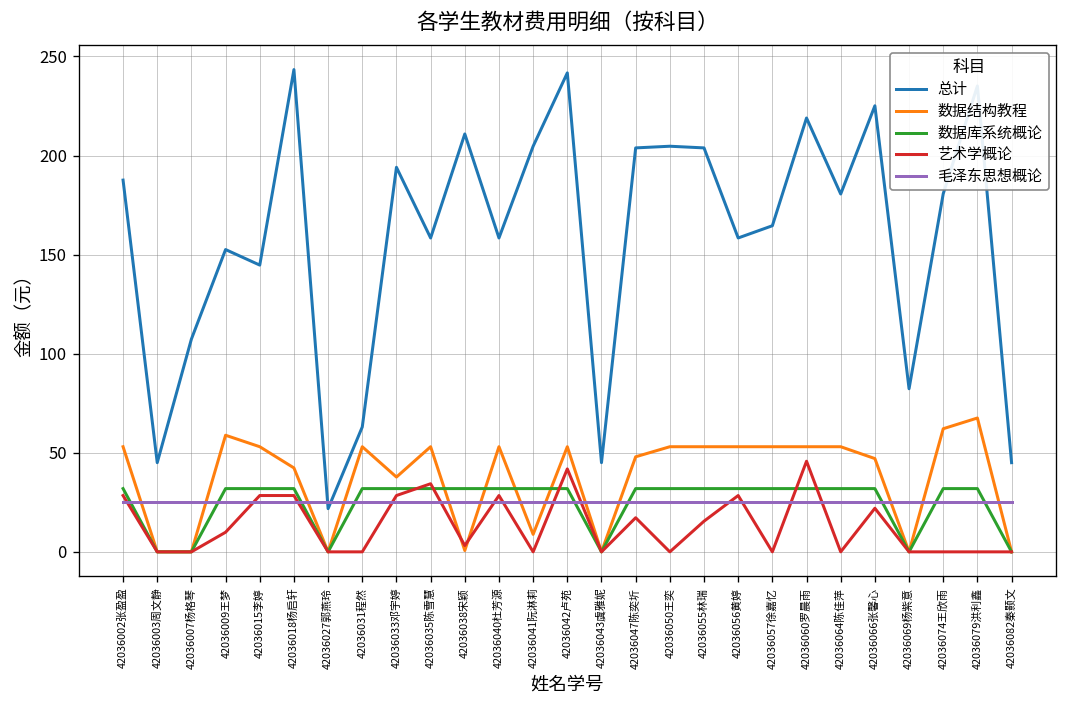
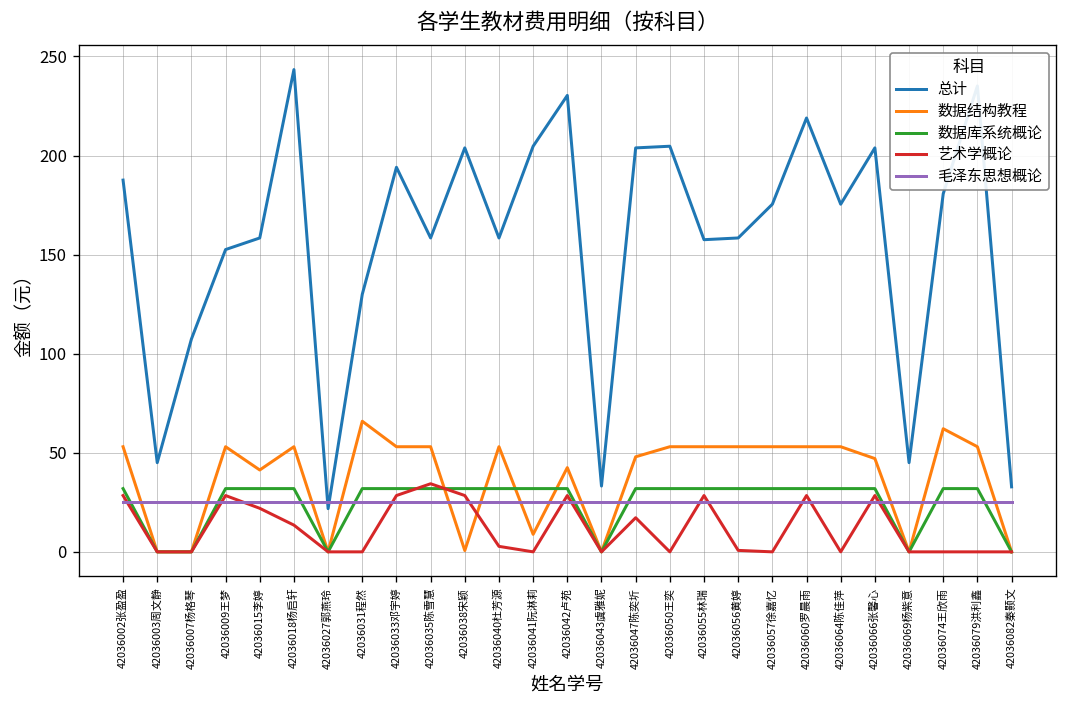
数据结构教程, 42036009王梦: 59 -> 53
艺术学概论, 42036009王梦: 10 -> 28
总计, 42036015李婷: 145 -> 158
数据结构教程, 42036015李婷: 53 -> 41
艺术学概论, 42036015李婷: 28 -> 22
数据结构教程, 42036018杨启轩: 42 -> 53
艺术学概论, 42036018杨启轩: 28 -> 13
总计, 42036031程然: 63 -> 130
数据结构教程, 42036031程然: 53 -> 66
数据结构教程, 42036033邓宇婷: 38 -> 53
总计, 42036038宋颖: 211 -> 204
艺术学概论, 42036038宋颖: 3 -> 28
艺术学概论, 42036040杜芳源: 28 -> 3
总计, 42036042卢苑: 242 -> 230
数据结构教程, 42036042卢苑: 53 -> 43
艺术学概论, 42036042卢苑: 42 -> 28
总计, 42036043虞雅妮: 45 -> 33
总计, 42036055林瑞: 204 -> 158
艺术学概论, 42036055林瑞: 15 -> 28
艺术学概论, 42036056黄婷: 28 -> 1
总计, 42036057徐嘉忆: 165 -> 175
艺术学概论, 42036060罗晨雨: 46 -> 28
总计, 42036064陈佳萍: 181 -> 175
总计, 42036066张馨心: 225 -> 204
艺术学概论, 42036066张馨心: 22 -> 28
总计, 42036069杨紫意: 82 -> 45
数据结构教程, 42036079洪利鑫: 68 -> 53
总计, 42036082秦颢文: 45 -> 33
